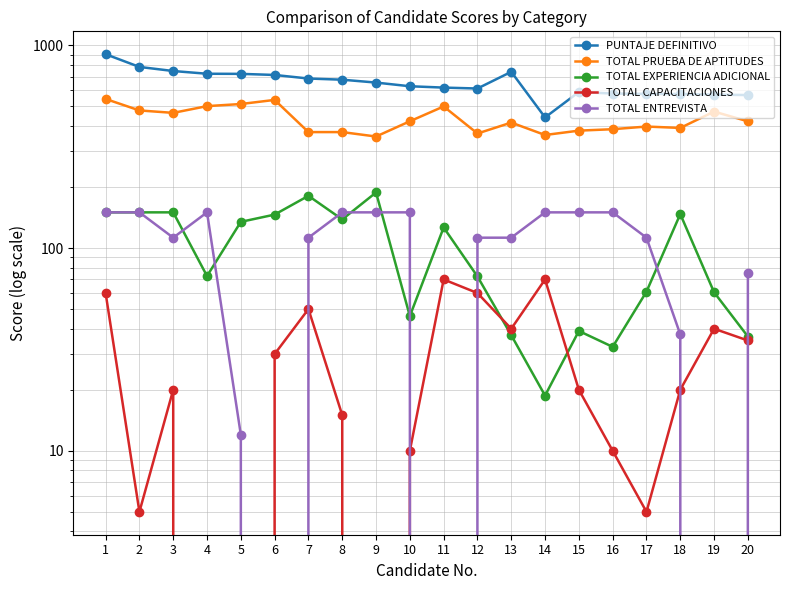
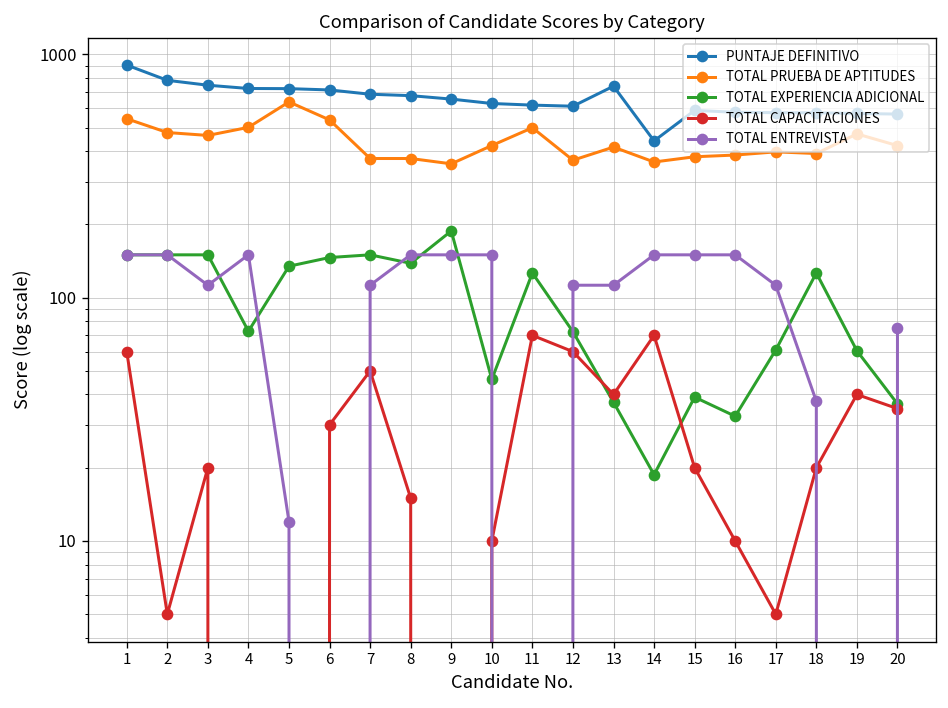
TOTAL PRUEBA DE APTITUDES, 5: 510 -> 640
TOTAL EXPERIENCIA ADICIONAL, 7: 180 -> 150
TOTAL EXPERIENCIA ADICIONAL, 18: 150 -> 130
